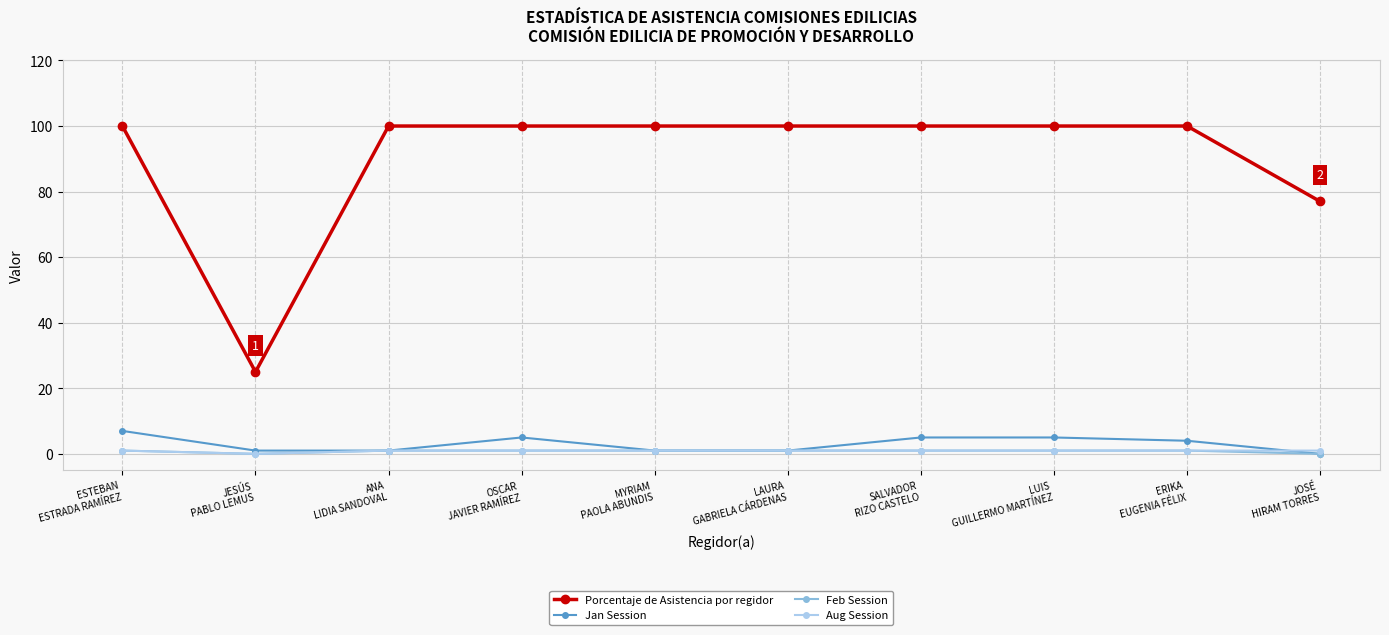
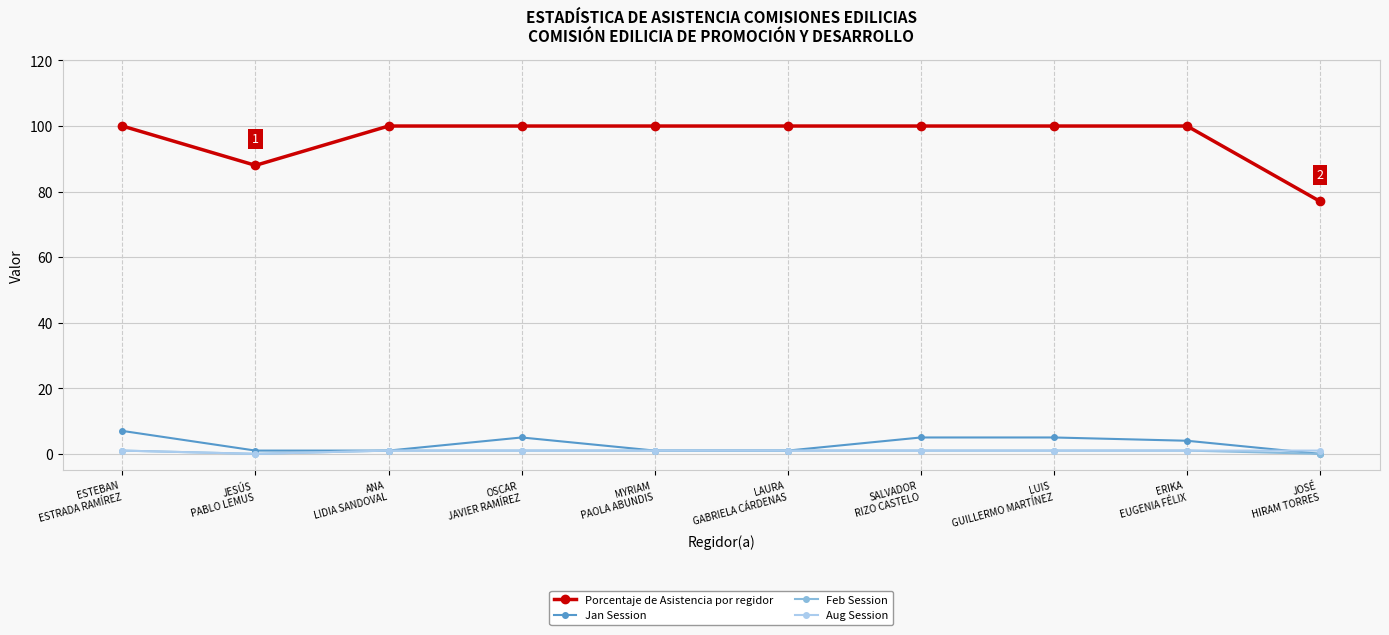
Porcentaje de Asistencia por regidor, JESÚS PABLO LEMUS: 25 -> 88
